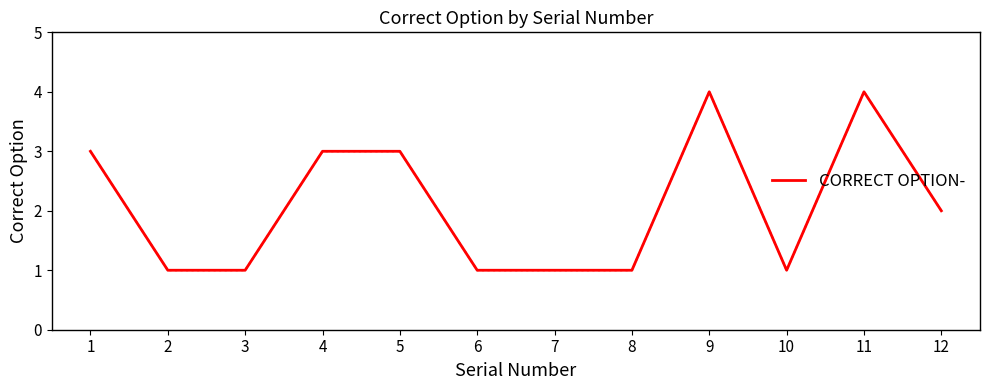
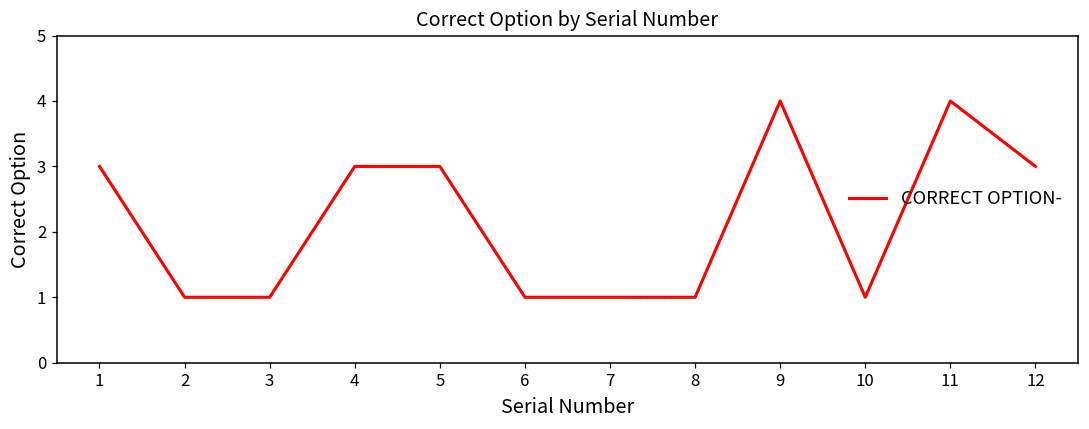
12: 2 -> 3
